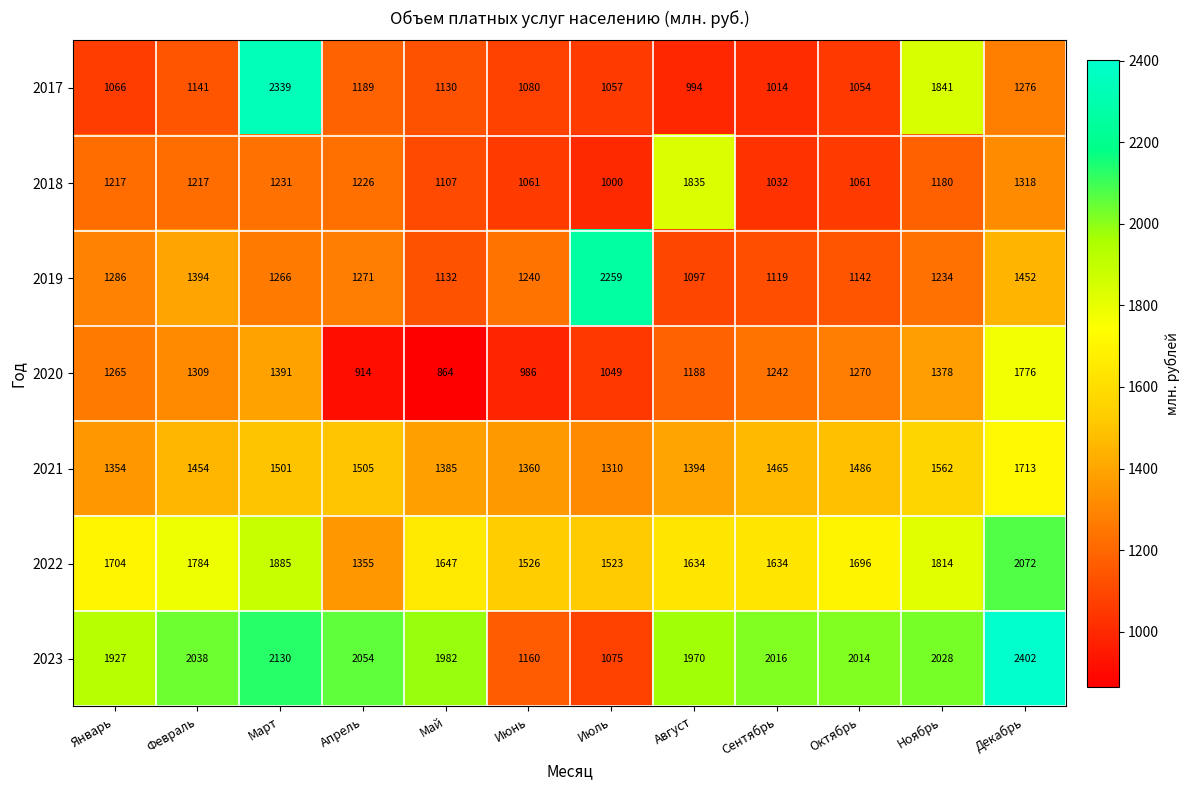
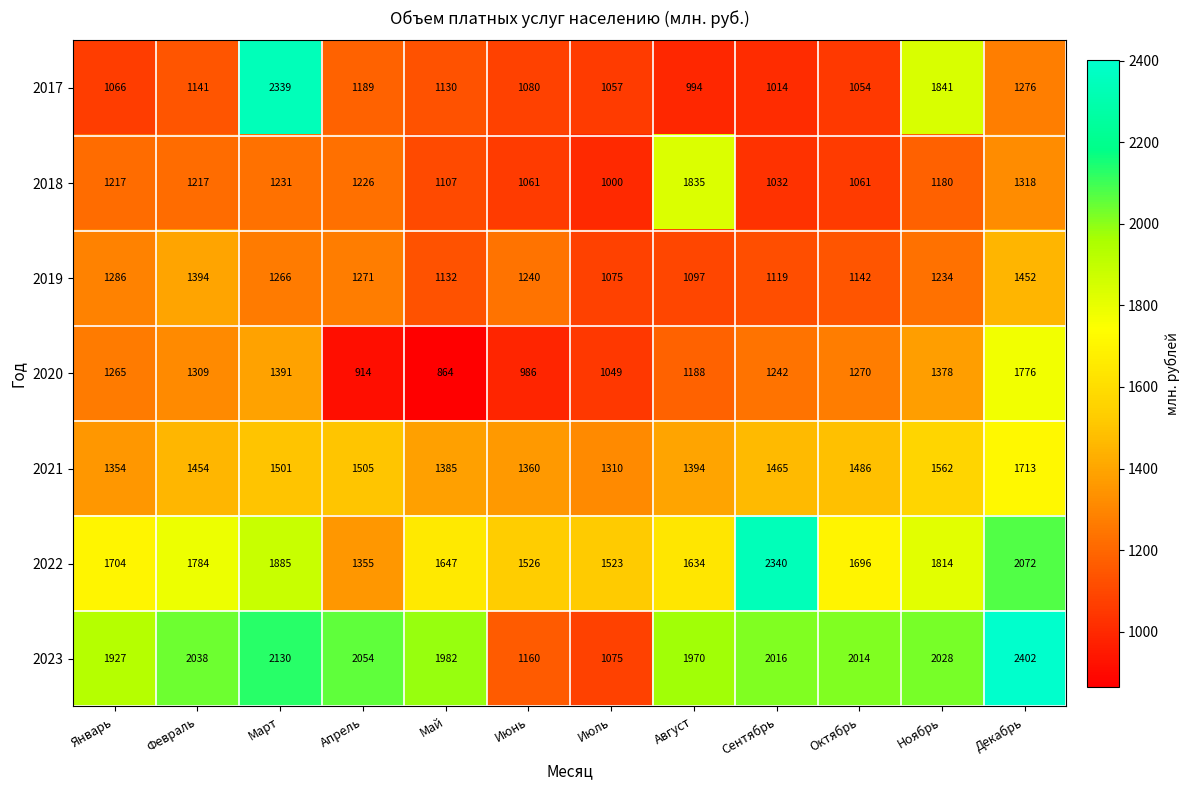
2019, Июль: 2259 -> 1075
2022, Сентябрь: 1634 -> 2340
